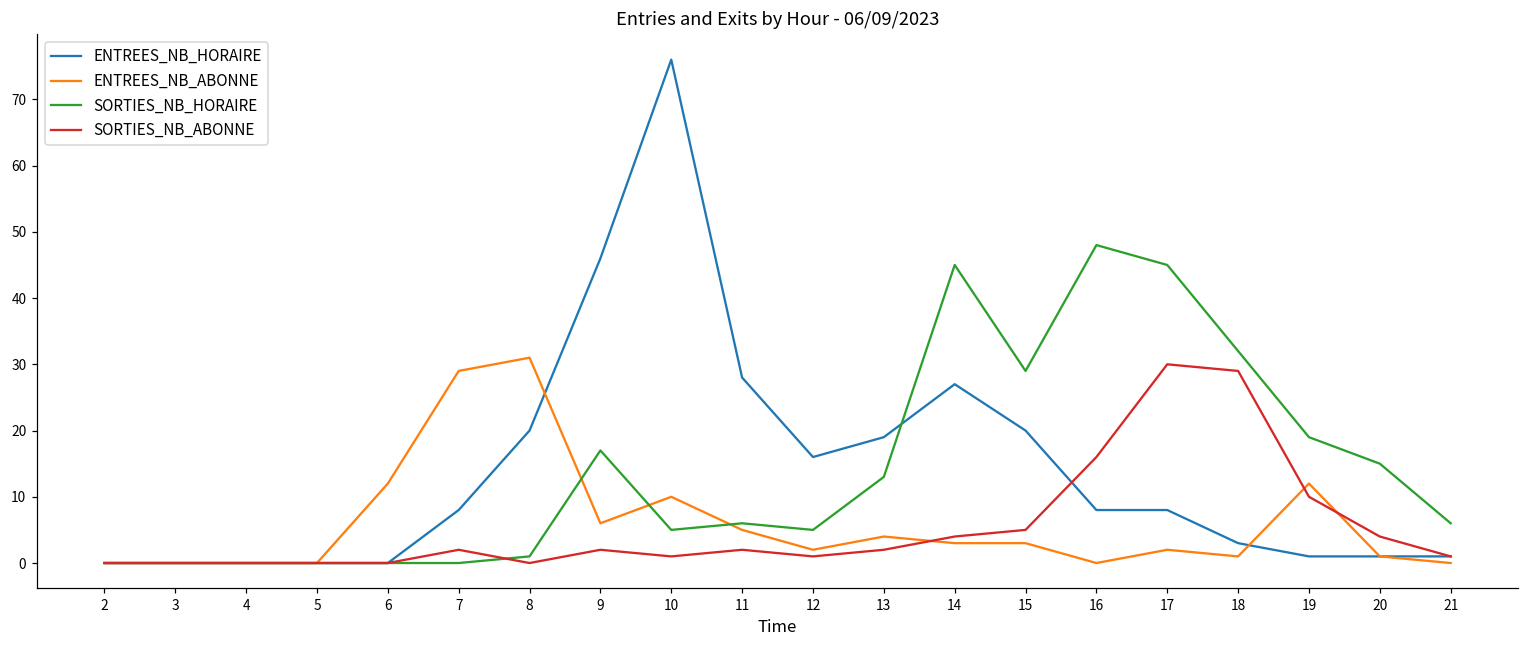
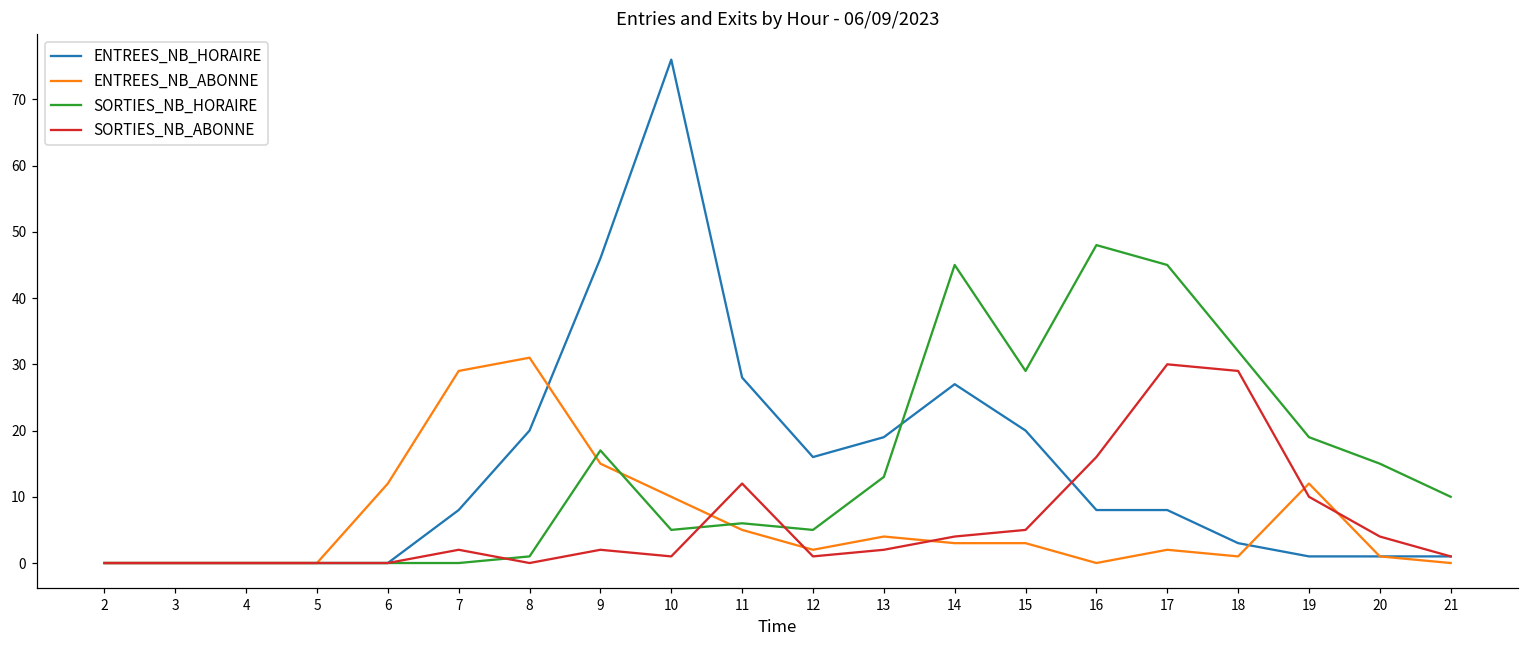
ENTREES_NB_ABONNE, 9: 6 -> 15
SORTIES_NB_ABONNE, 11: 2 -> 12
SORTIES_NB_HORAIRE, 21: 6 -> 10
